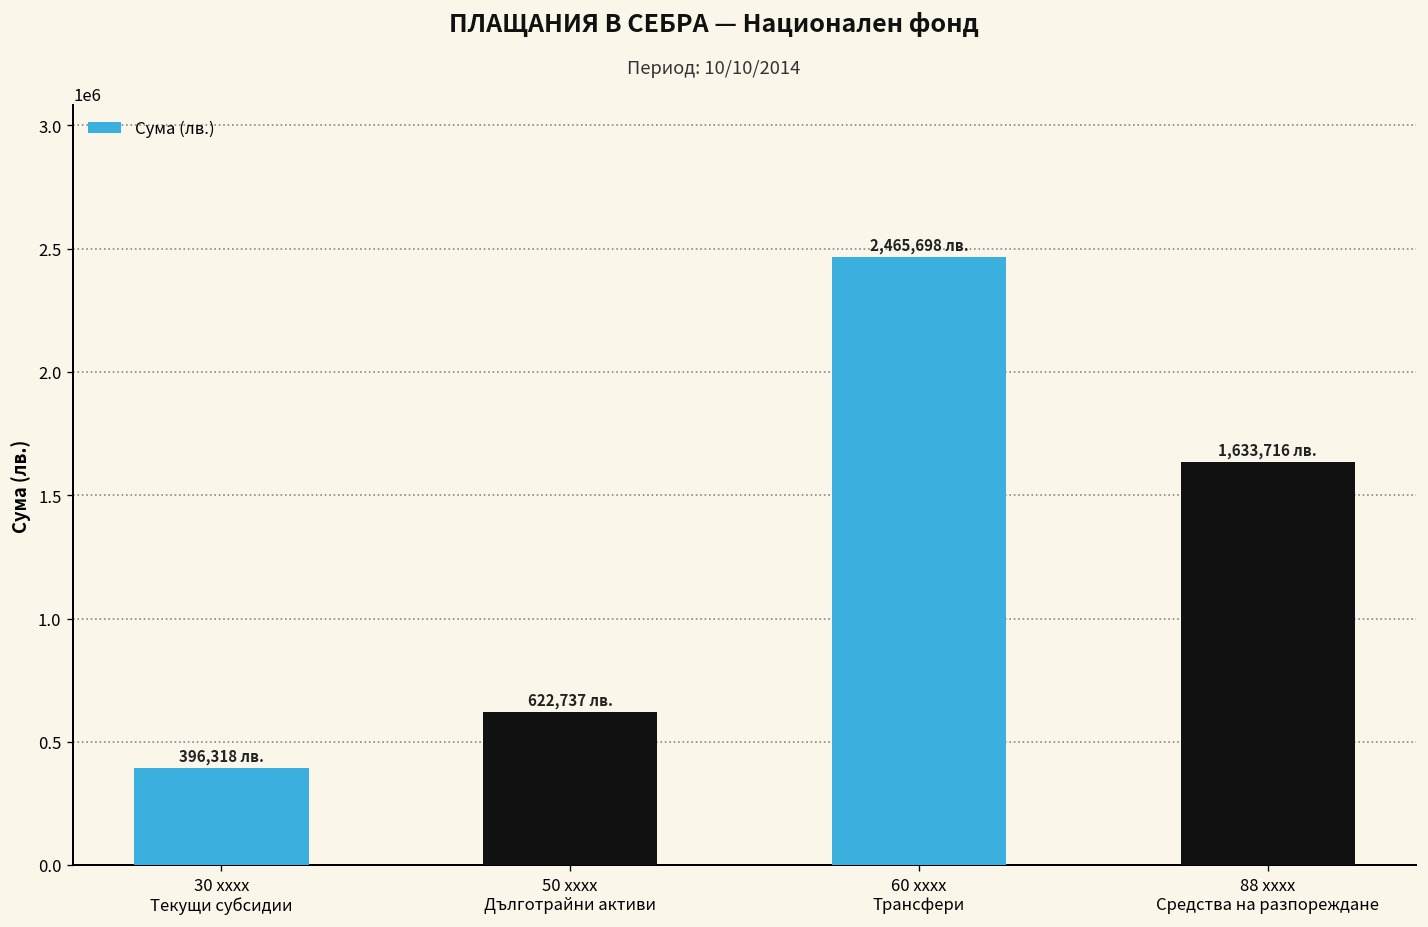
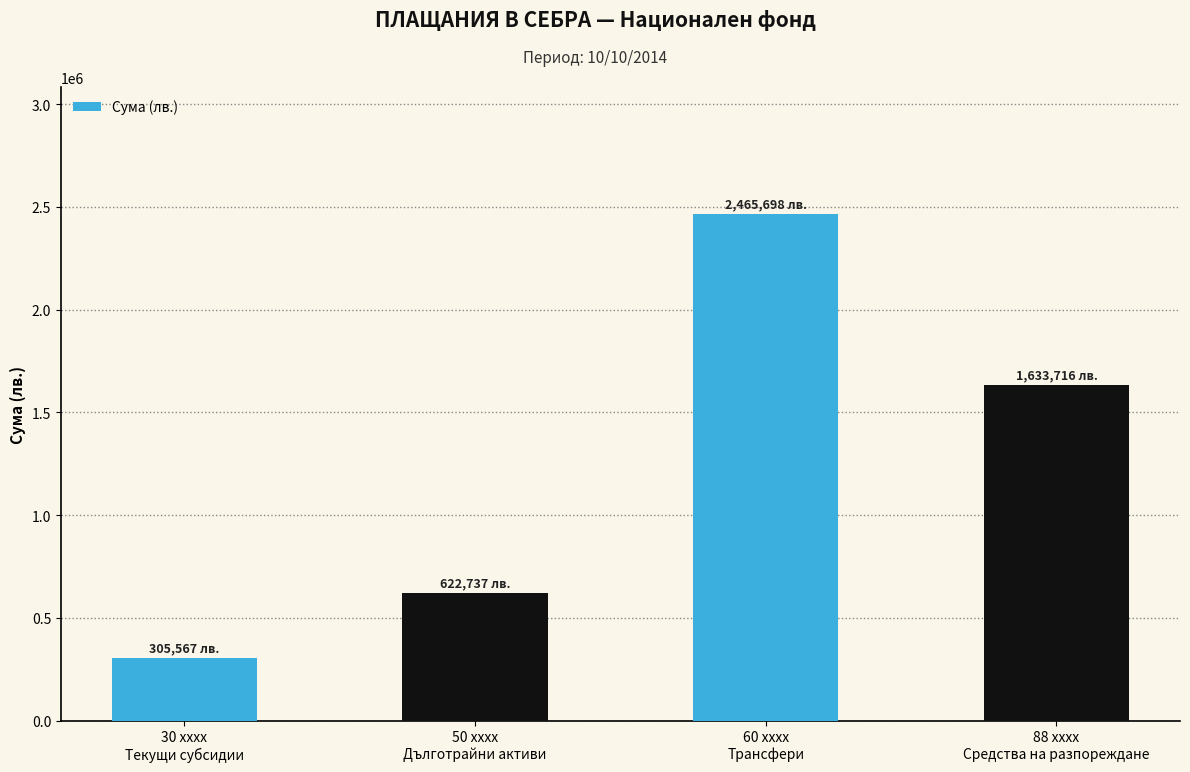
30 xxxx Текущи субсидии: 396,318 -> 305,567
